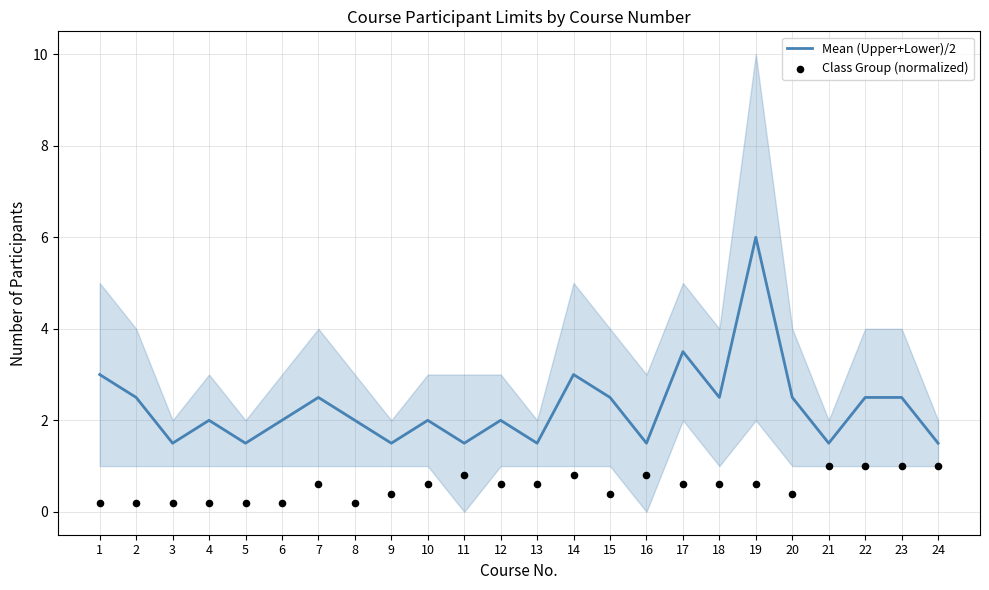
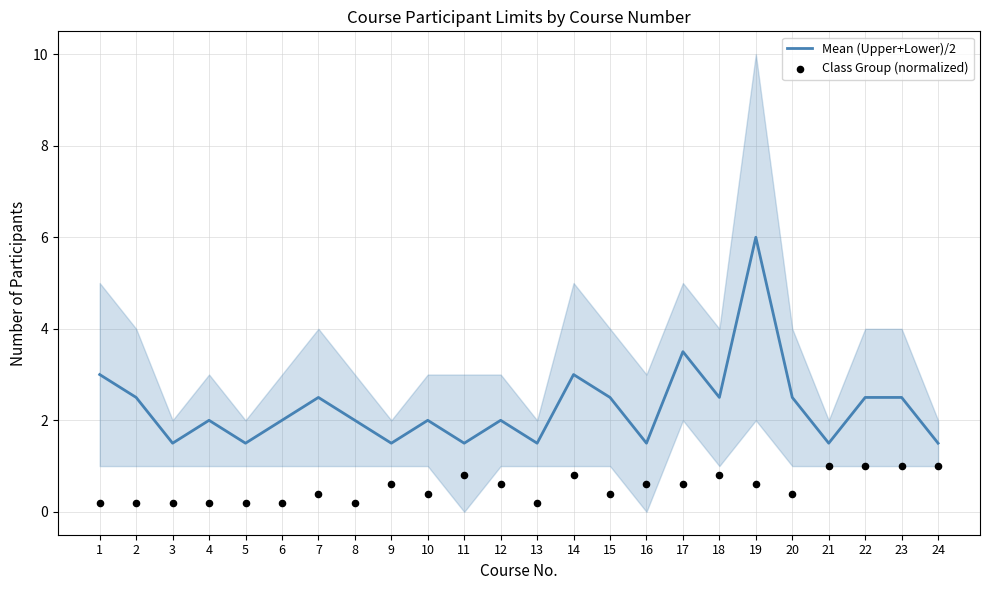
Class Group (normalized), 7: 0.6 -> 0.4
Class Group (normalized), 9: 0.4 -> 0.6
Class Group (normalized), 10: 0.6 -> 0.4
Class Group (normalized), 13: 0.6 -> 0.2
Class Group (normalized), 16: 0.8 -> 0.6
Class Group (normalized), 18: 0.6 -> 0.8
